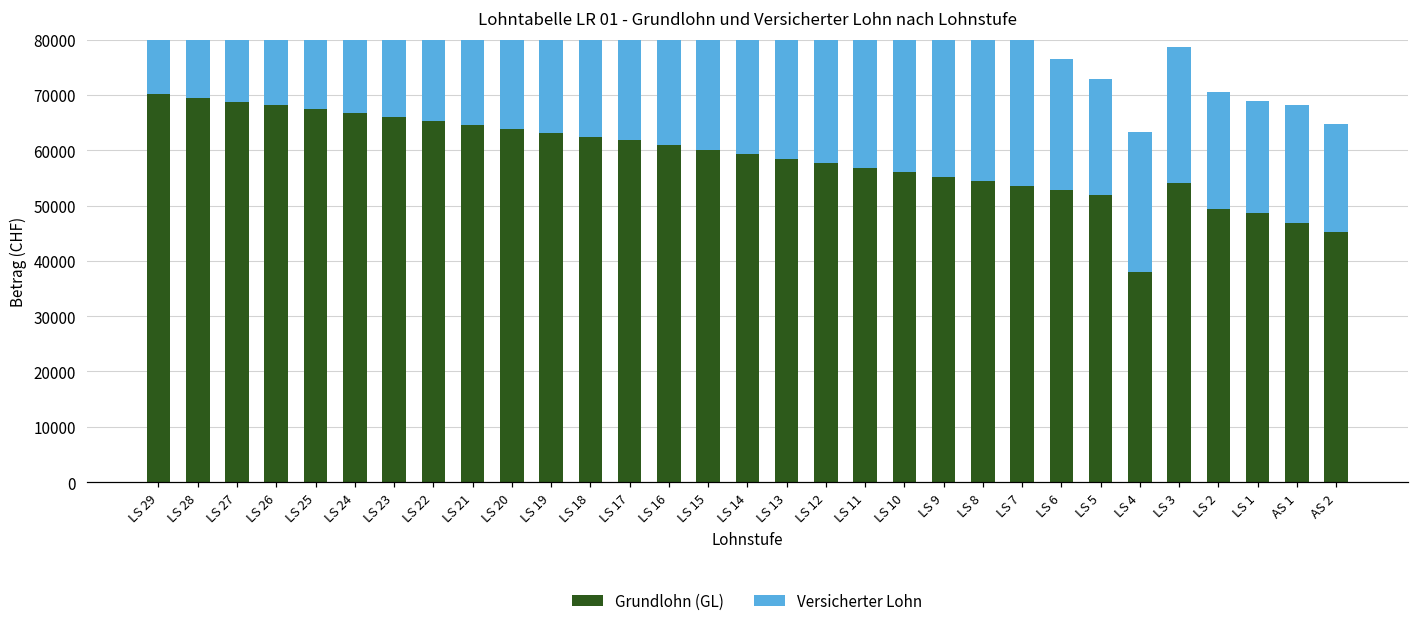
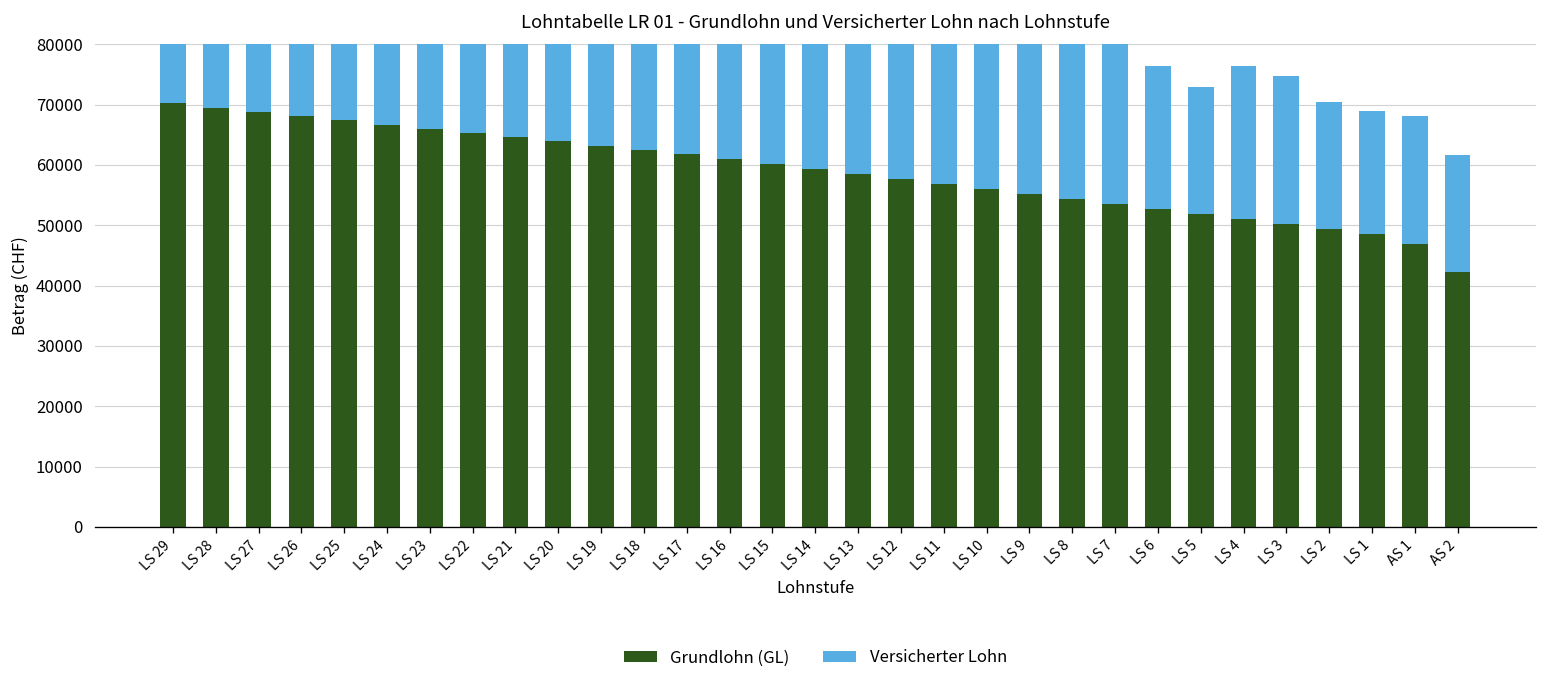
Grundlohn (GL), LS 4: 38000 -> 51000
Grundlohn (GL), LS 3: 54000 -> 50000
Grundlohn (GL), AS 2: 45000 -> 42000
